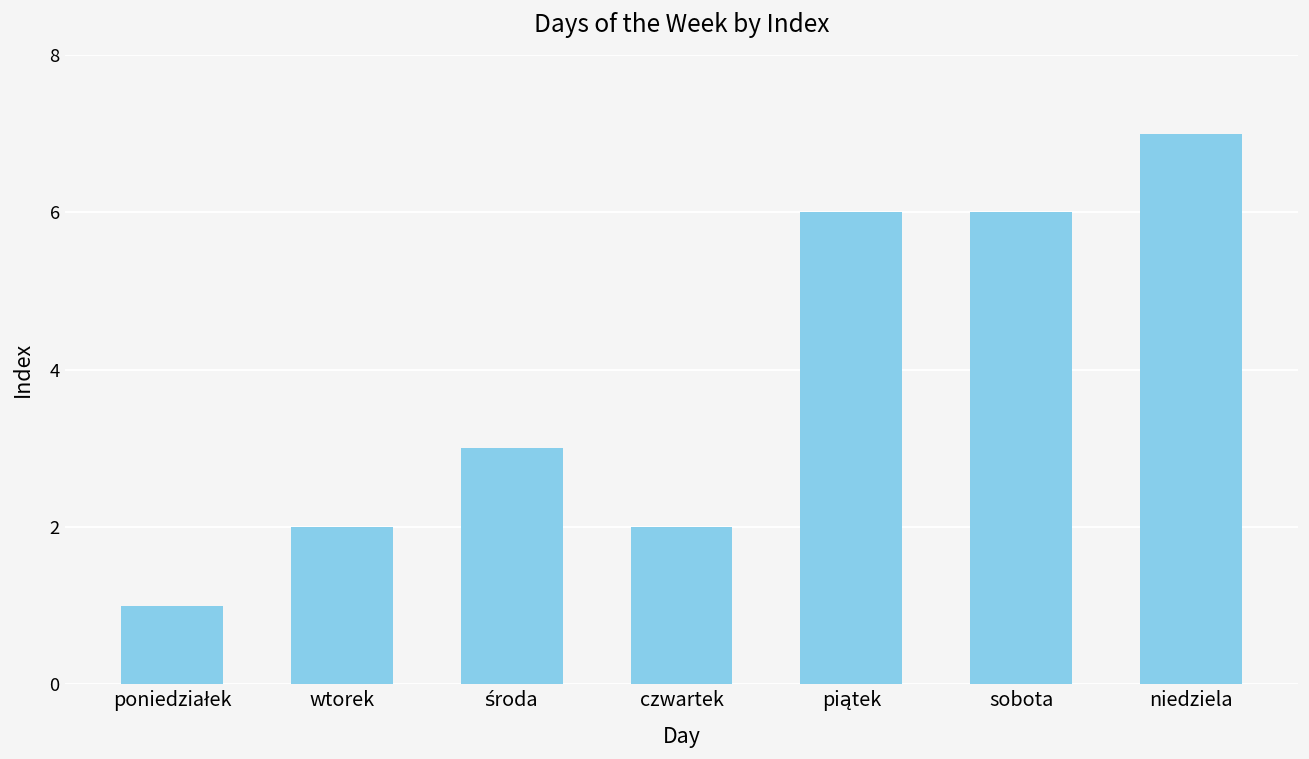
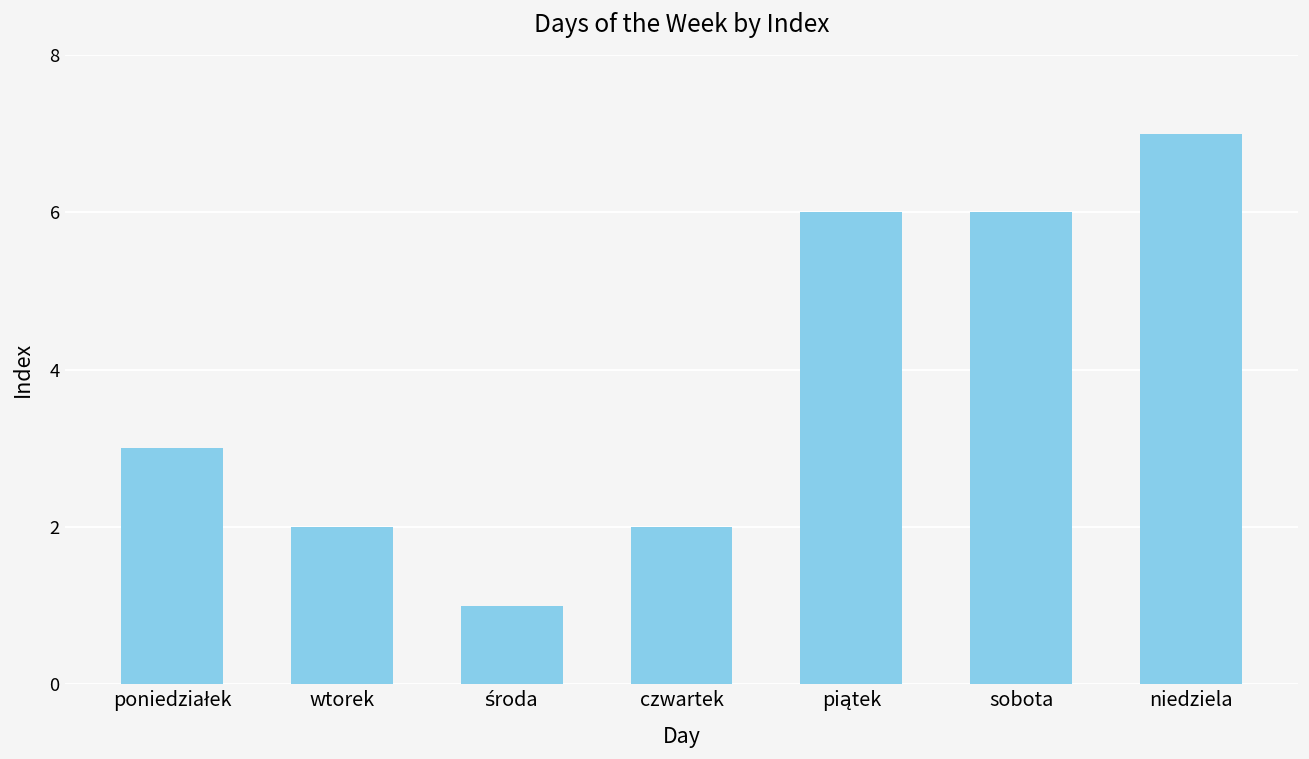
poniedziałek: 1 -> 3
środa: 3 -> 1
